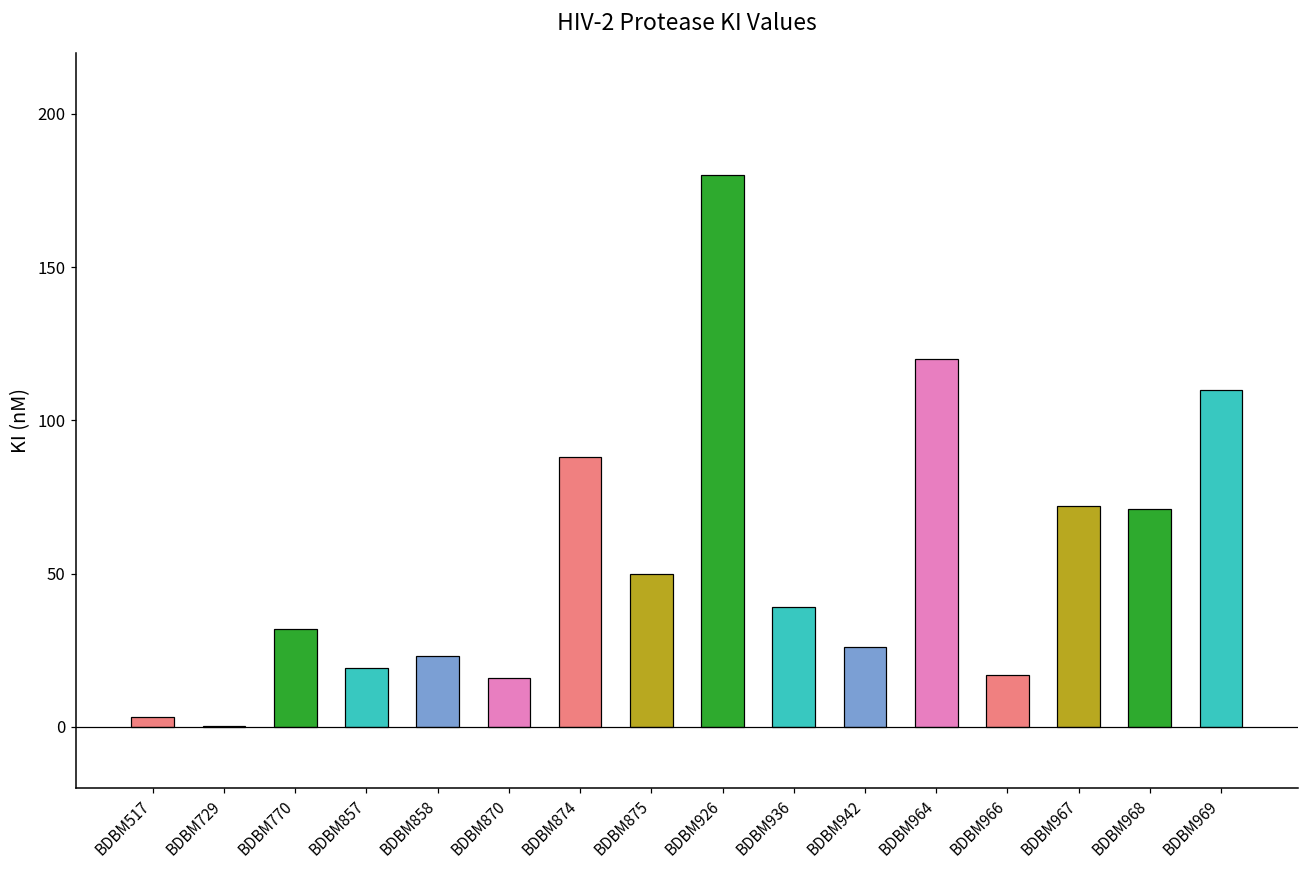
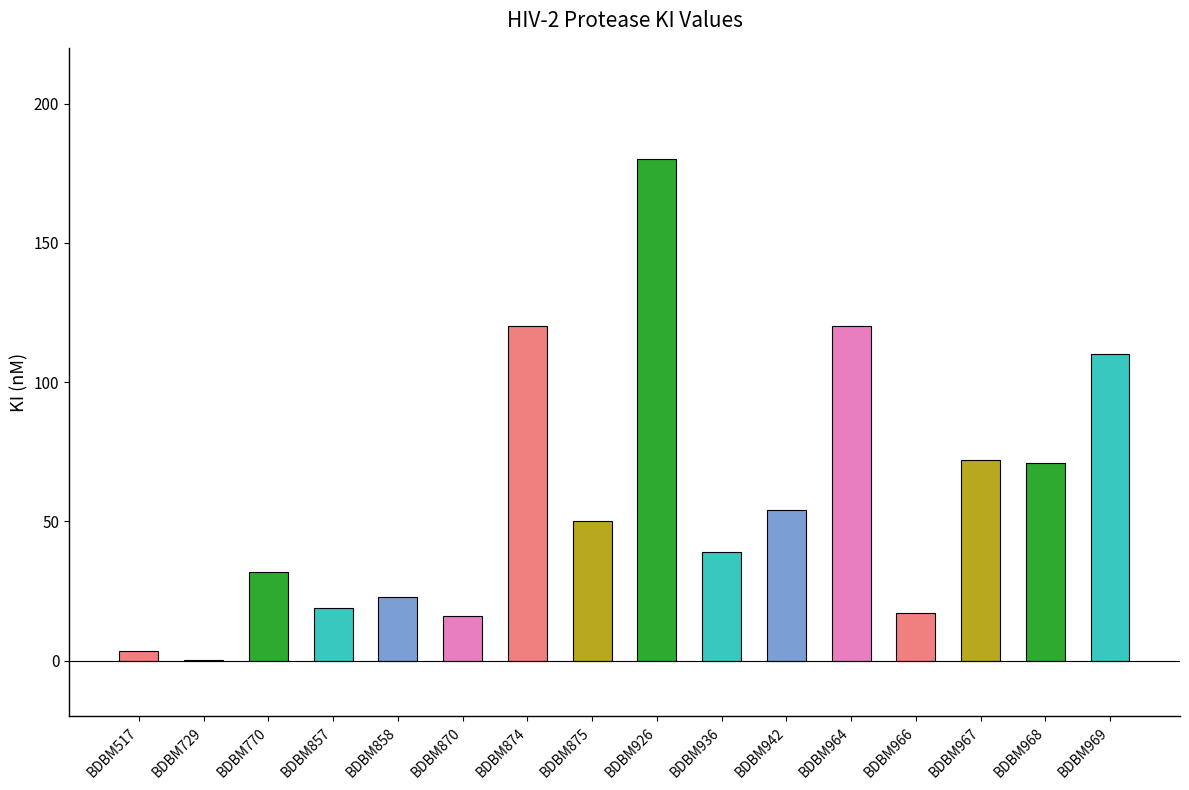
BDBM874: 88 -> 120
BDBM942: 26 -> 54
